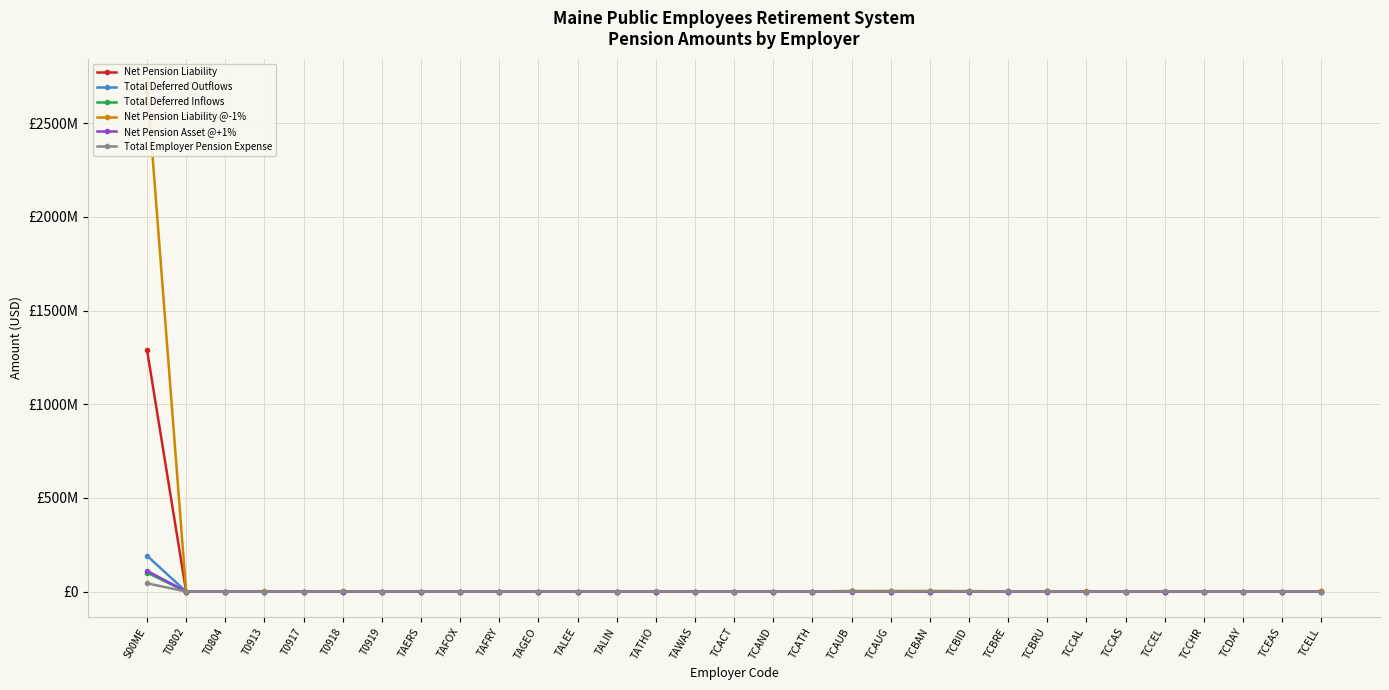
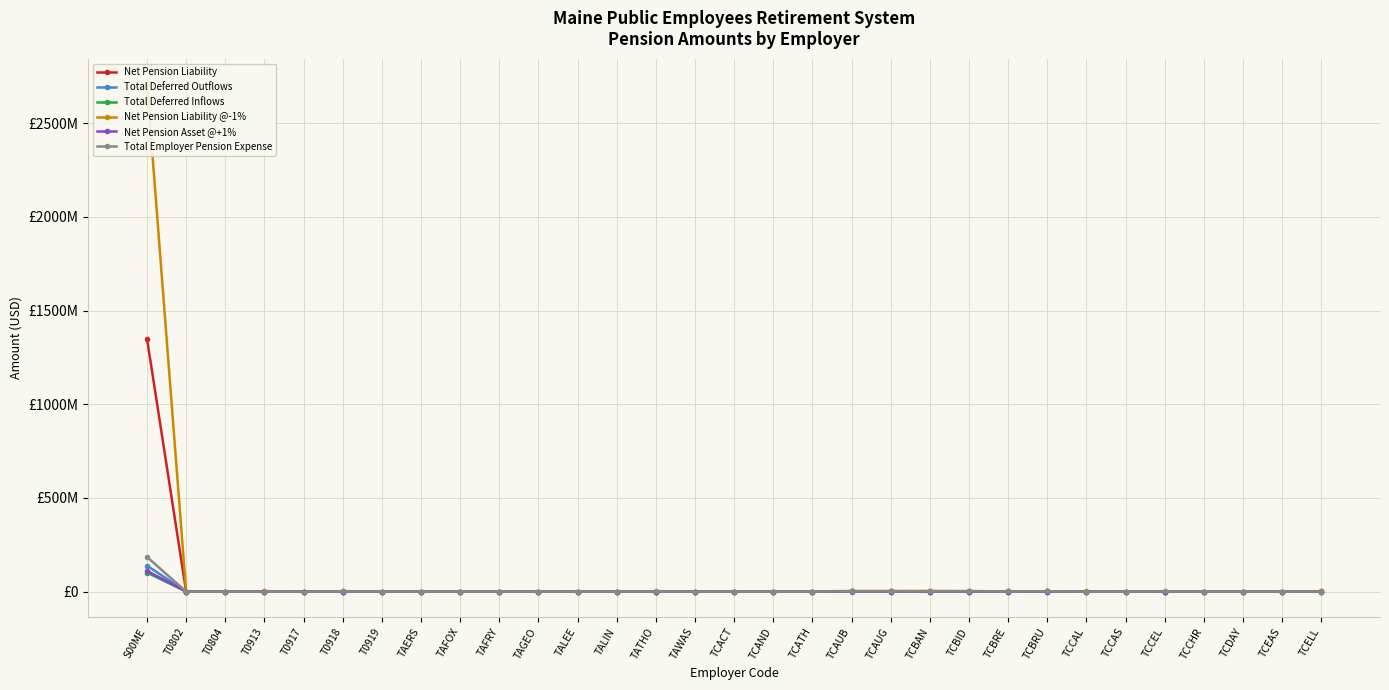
Net Pension Liability, S00ME: £1290000000 -> £1350000000
Total Deferred Outflows, S00ME: £190000000 -> £140000000
Total Employer Pension Expense, S00ME: £40000000 -> £180000000
